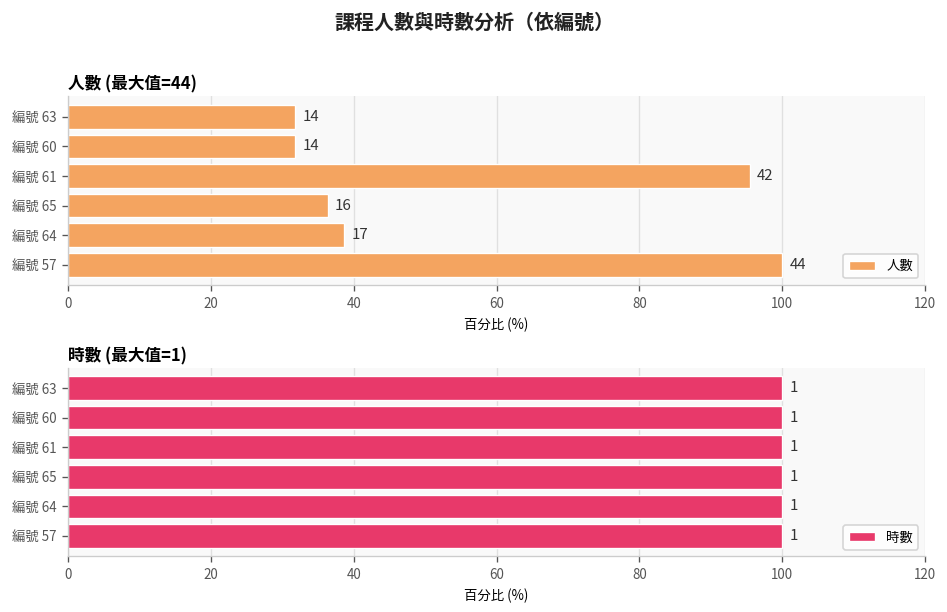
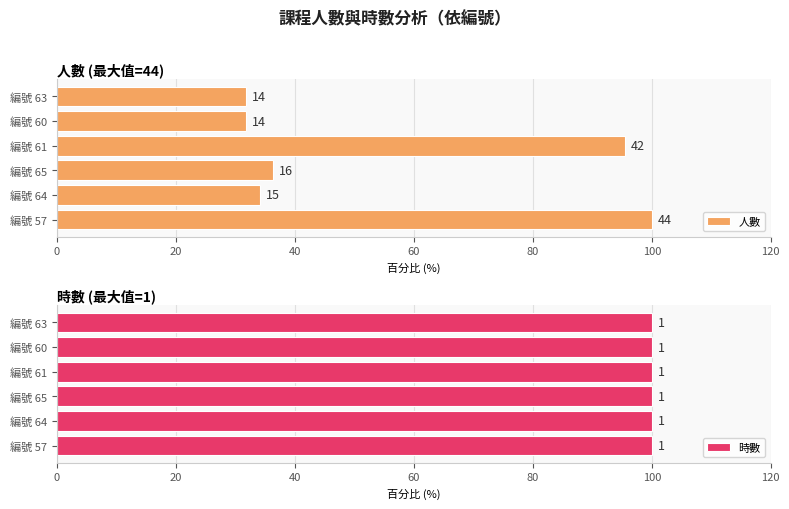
人數 (最大值=44), 編號 64: 17 -> 15
